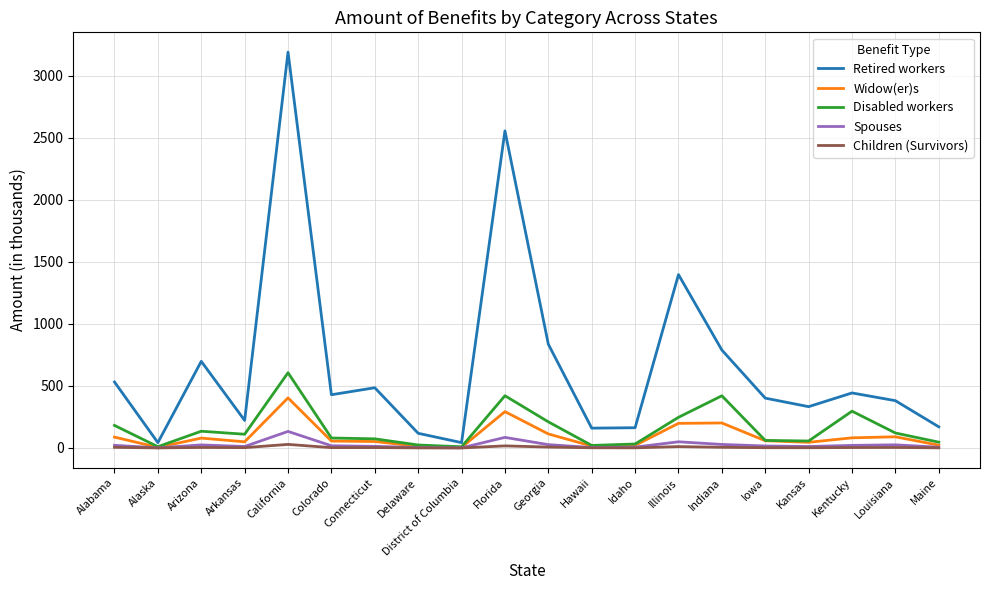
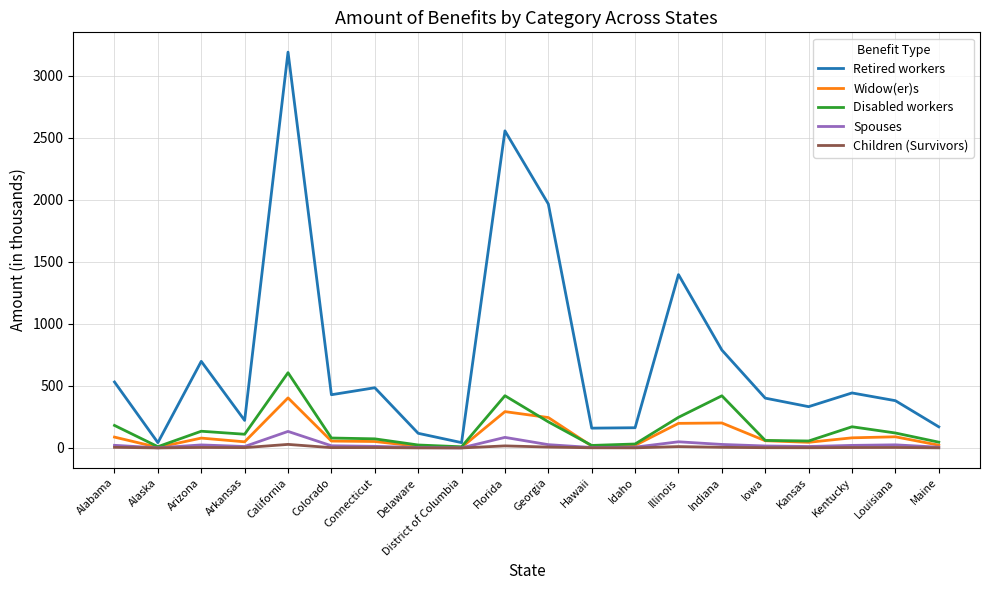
Retired workers, Georgia: 840 -> 1970
Widow(er)s, Georgia: 110 -> 250
Disabled workers, Kentucky: 300 -> 170
